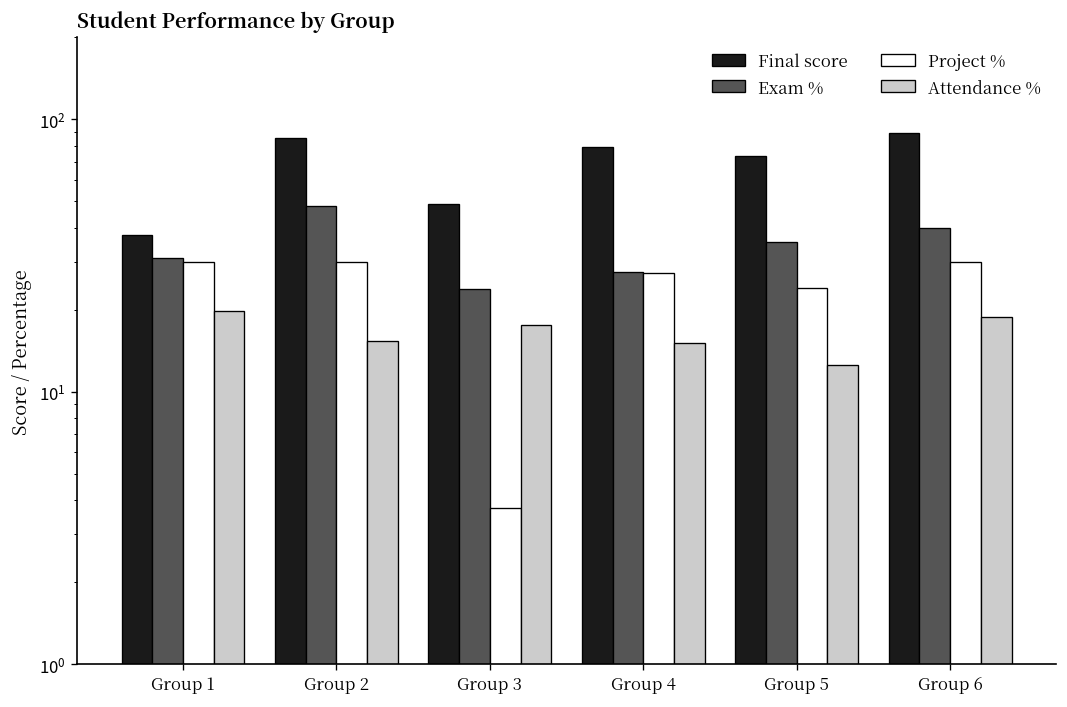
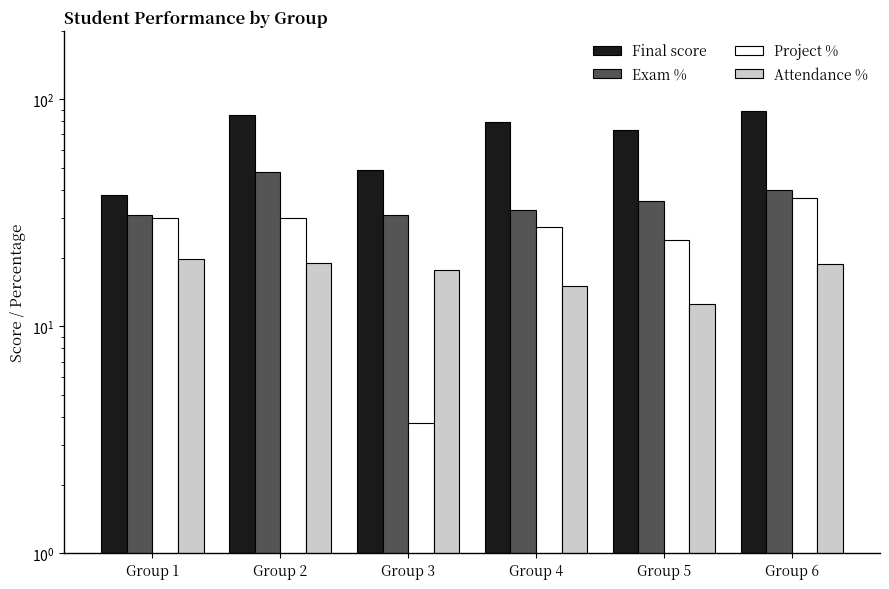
Attendance %, Group 2: 15 -> 19
Exam %, Group 3: 24 -> 31
Exam %, Group 4: 28 -> 33
Project %, Group 6: 30 -> 37
